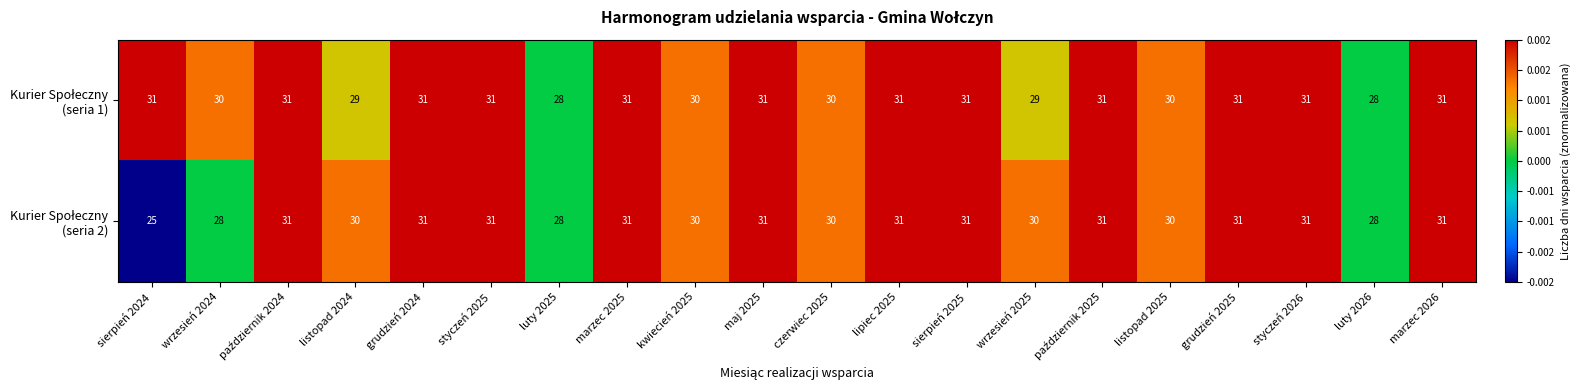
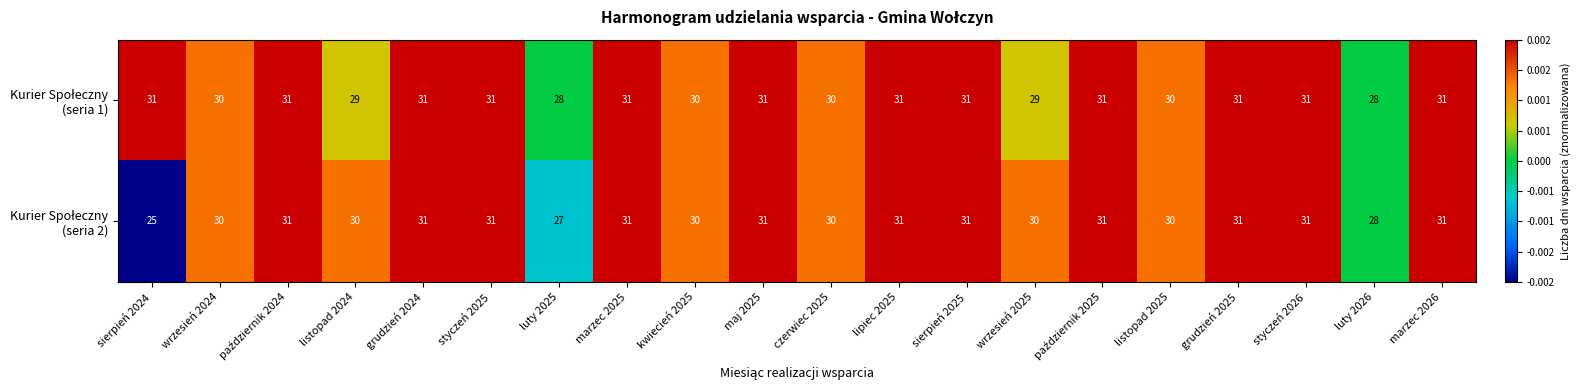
Kurier Społeczny (seria 2), wrzesień 2024: 28 -> 30
Kurier Społeczny (seria 2), luty 2025: 28 -> 27
